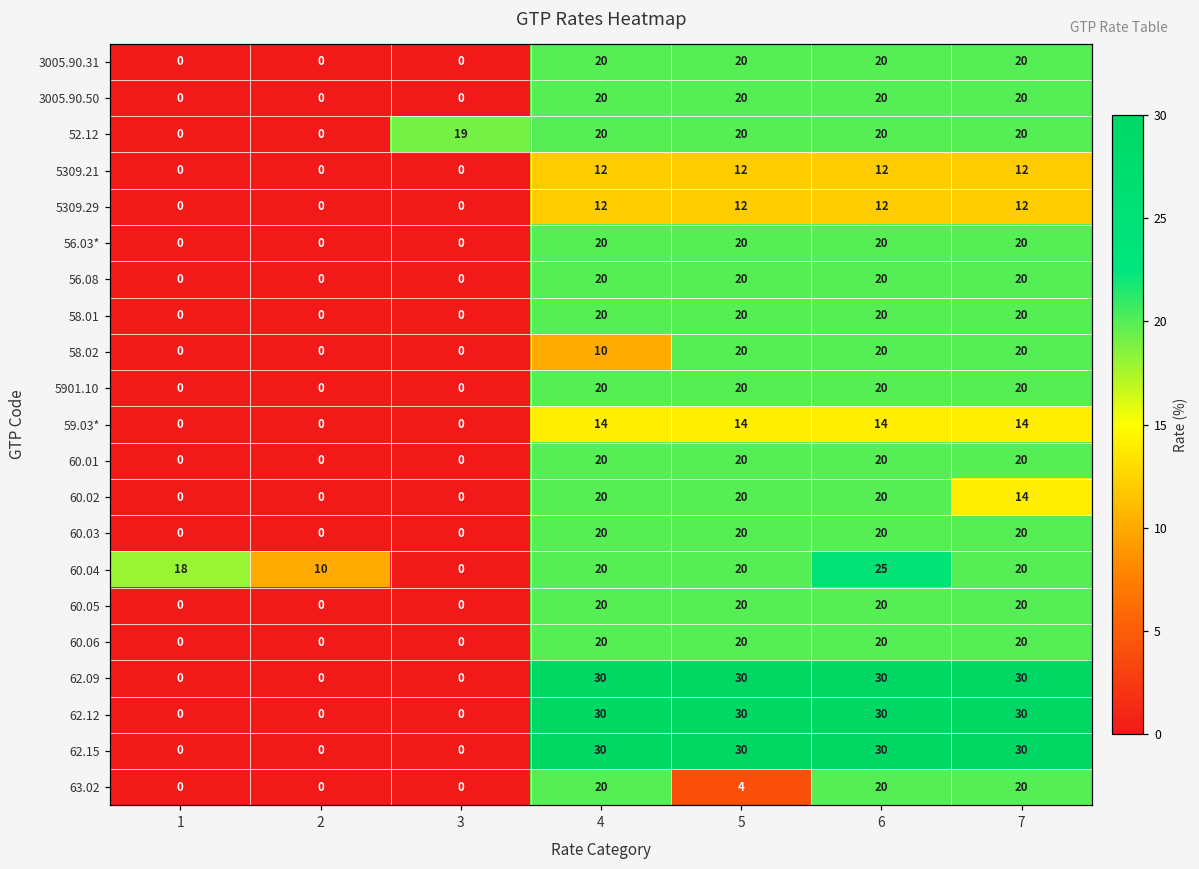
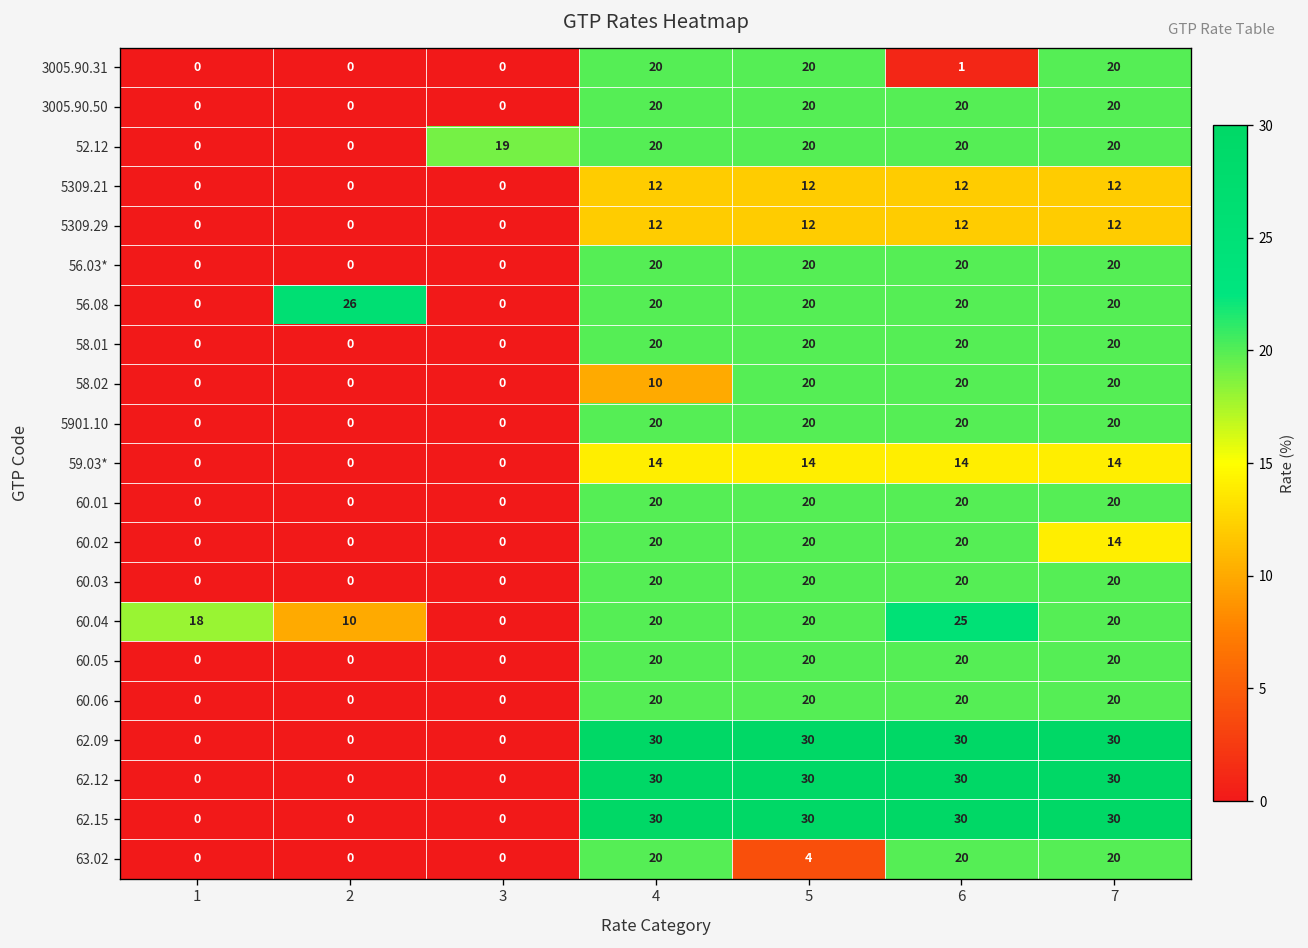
3005.90.31, 6: 20 -> 1
56.08, 2: 0 -> 26
